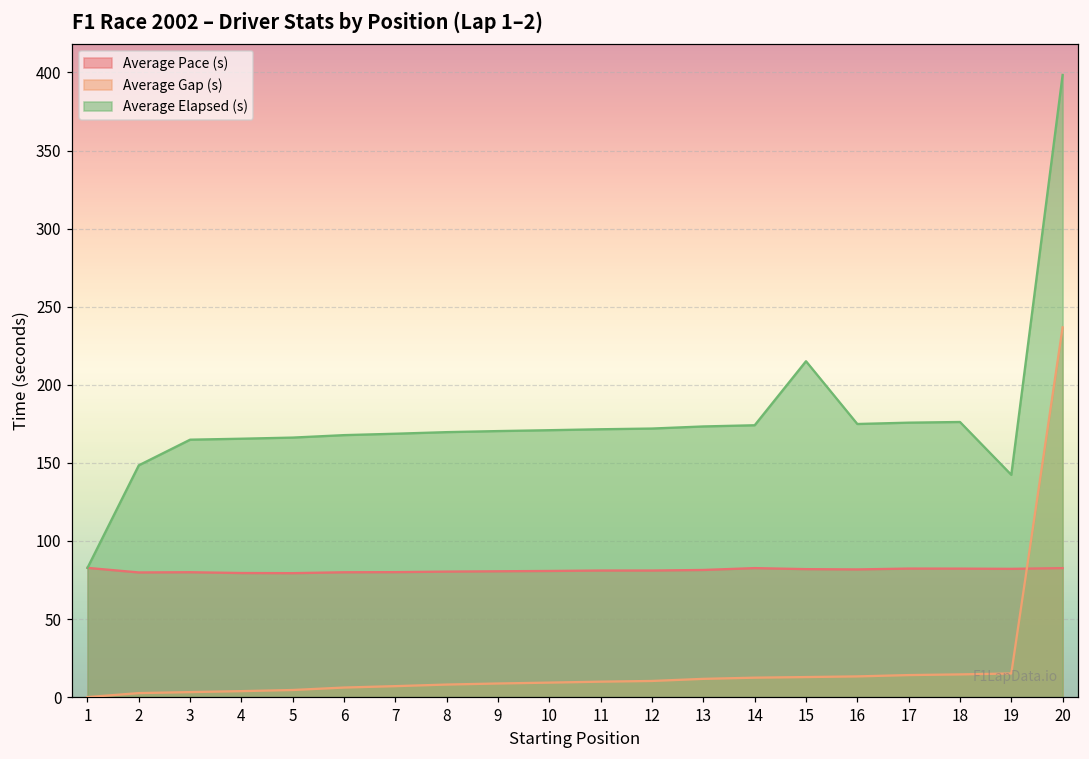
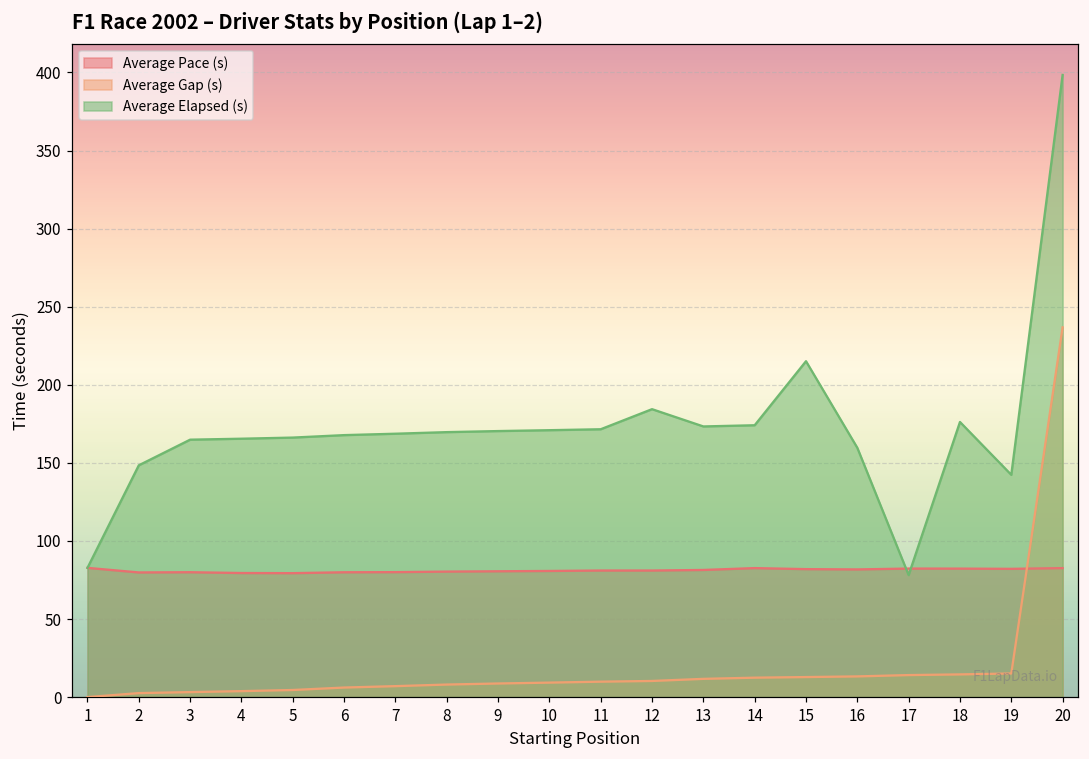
Average Elapsed (s), 12: 172 -> 184
Average Elapsed (s), 16: 175 -> 160
Average Elapsed (s), 17: 176 -> 78
